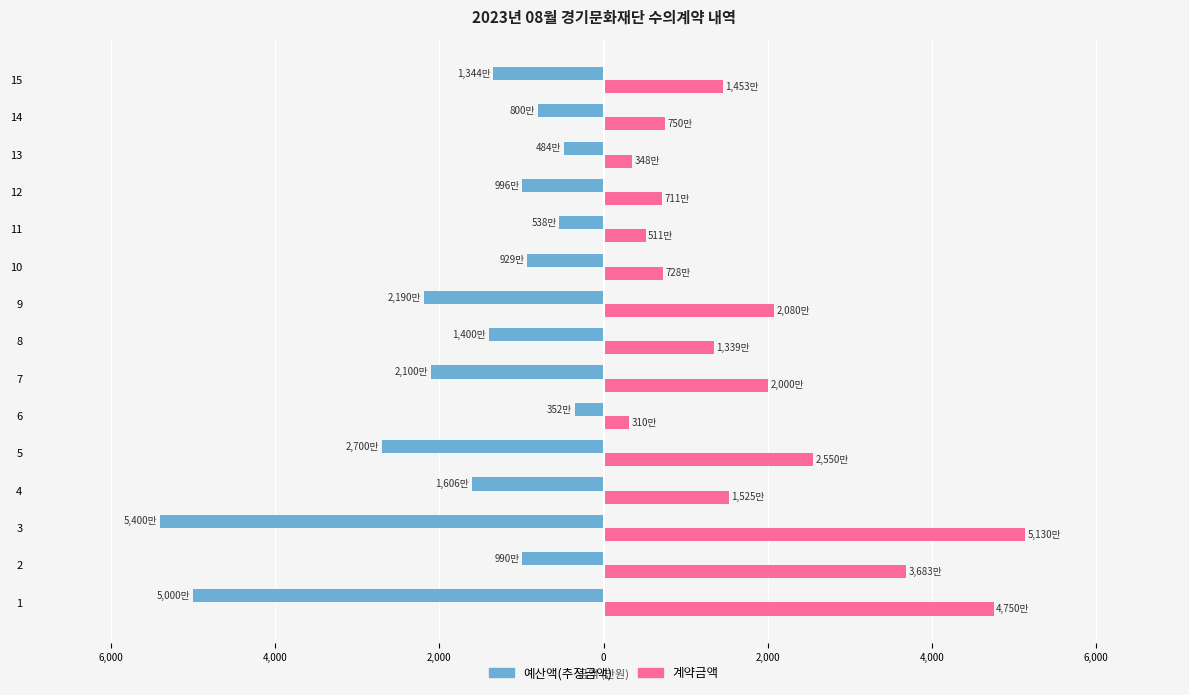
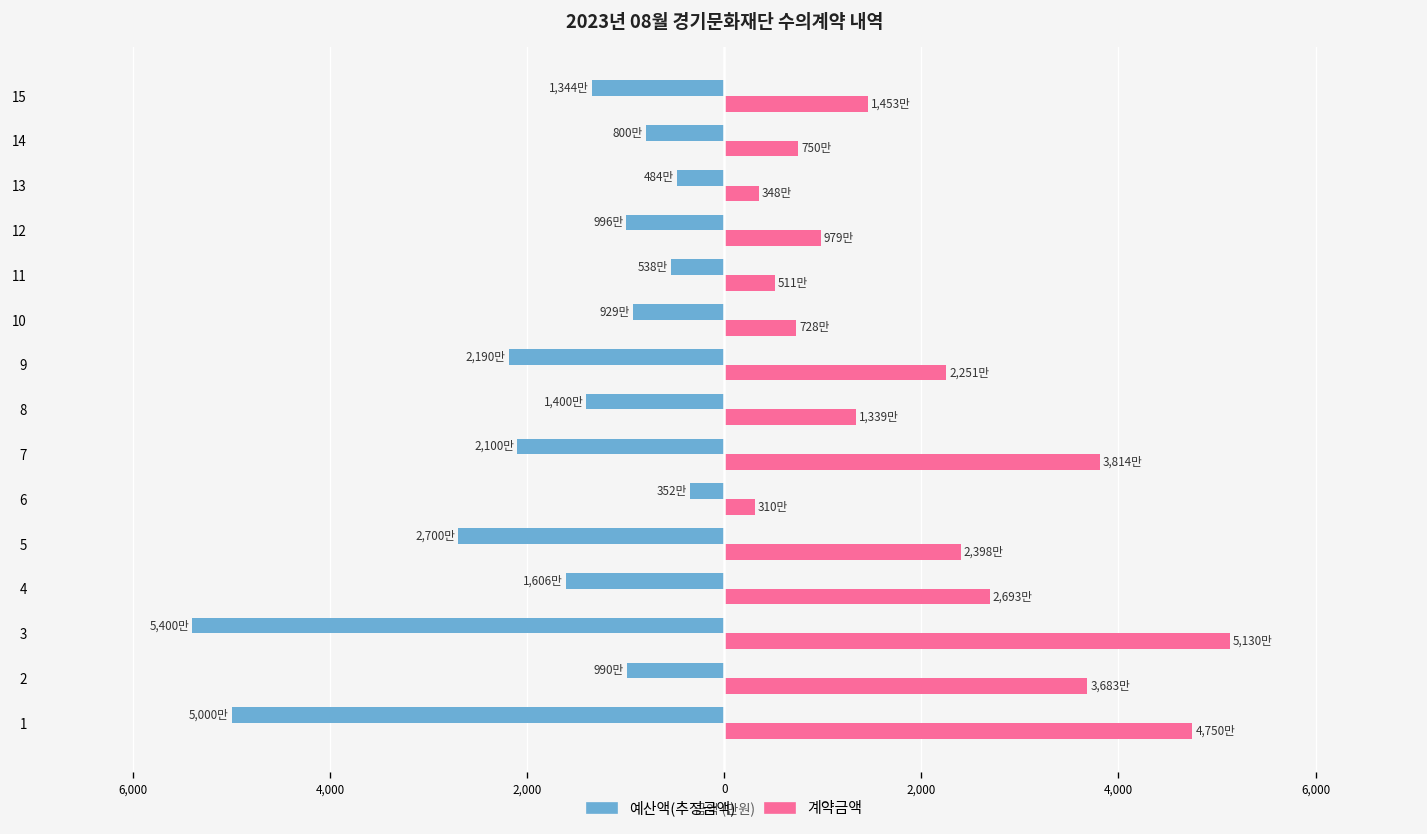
계약금액, 12: 711만 -> 979만
계약금액, 9: 2,080만 -> 2,251만
계약금액, 7: 2,000만 -> 3,814만
계약금액, 5: 2,550만 -> 2,398만
계약금액, 4: 1,525만 -> 2,693만
